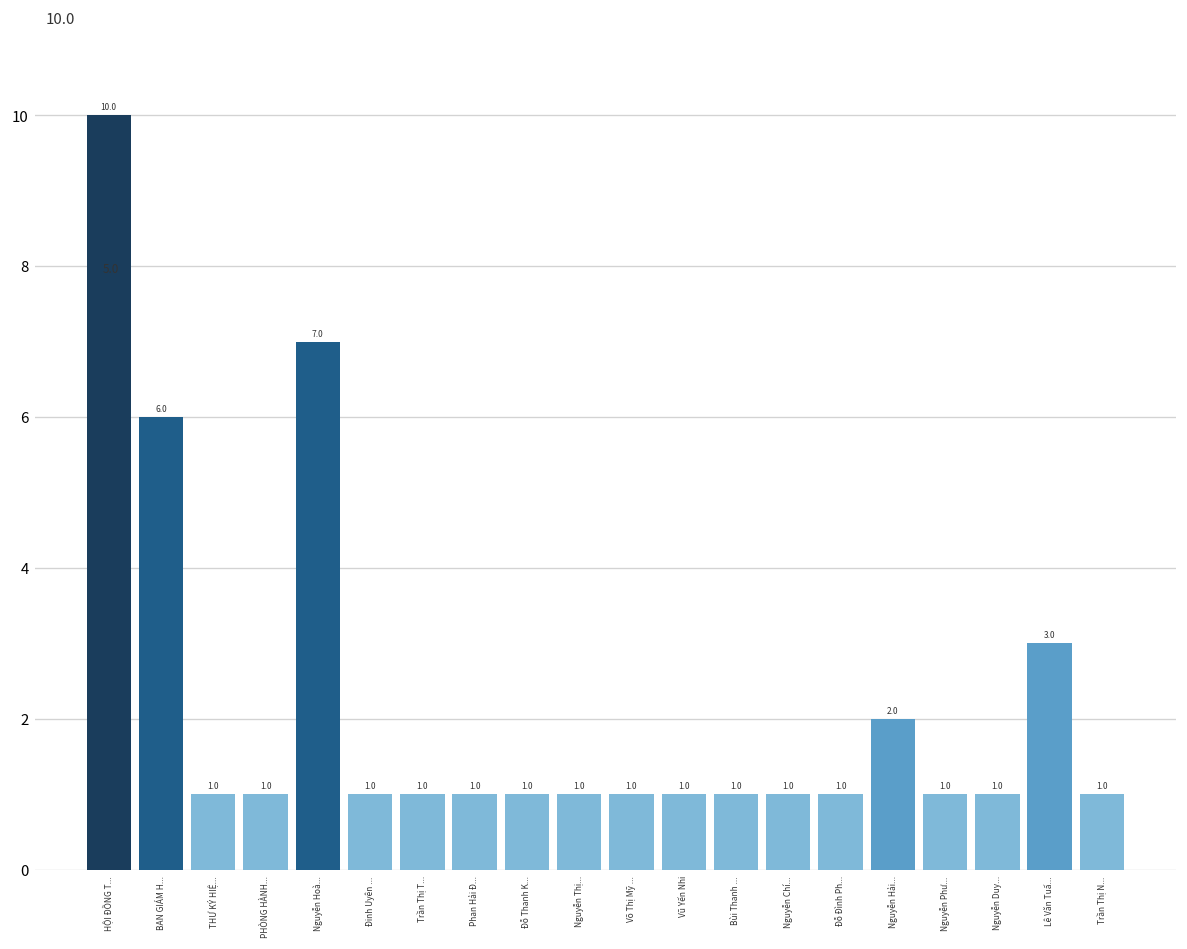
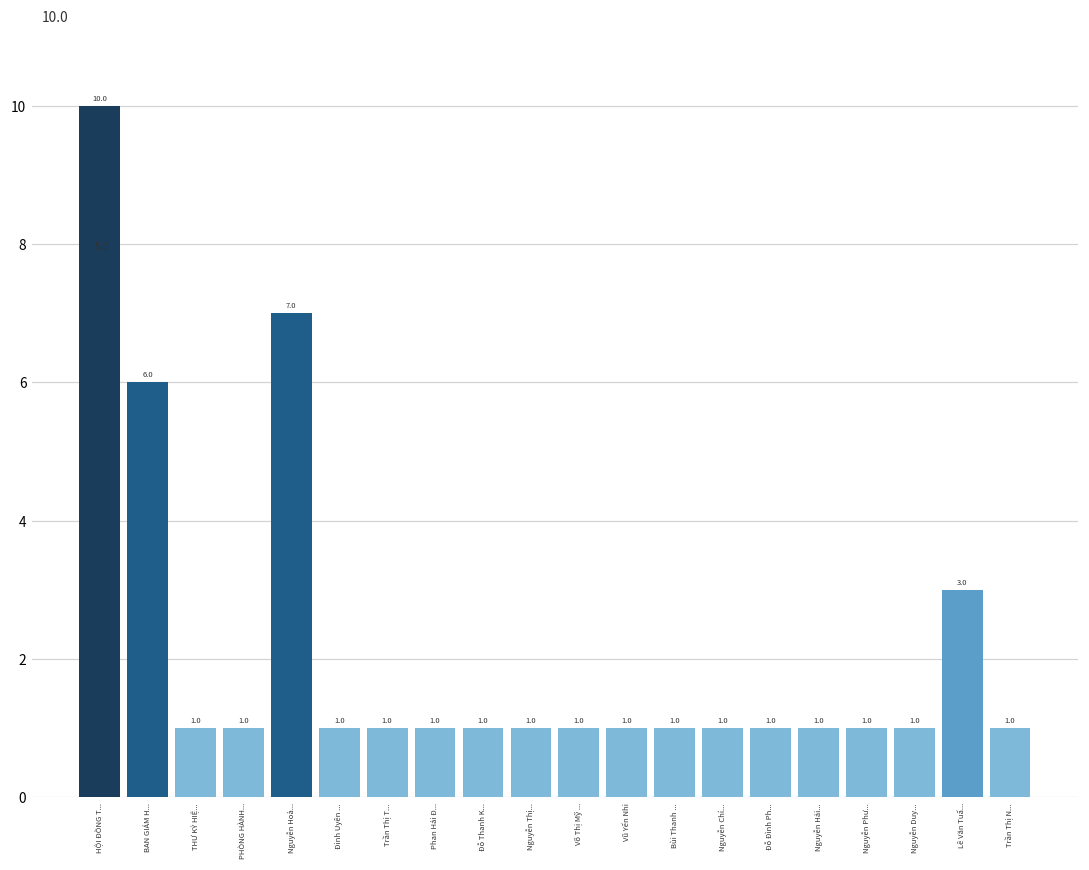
Nguyễn Hải...: 2.0 -> 1.0
